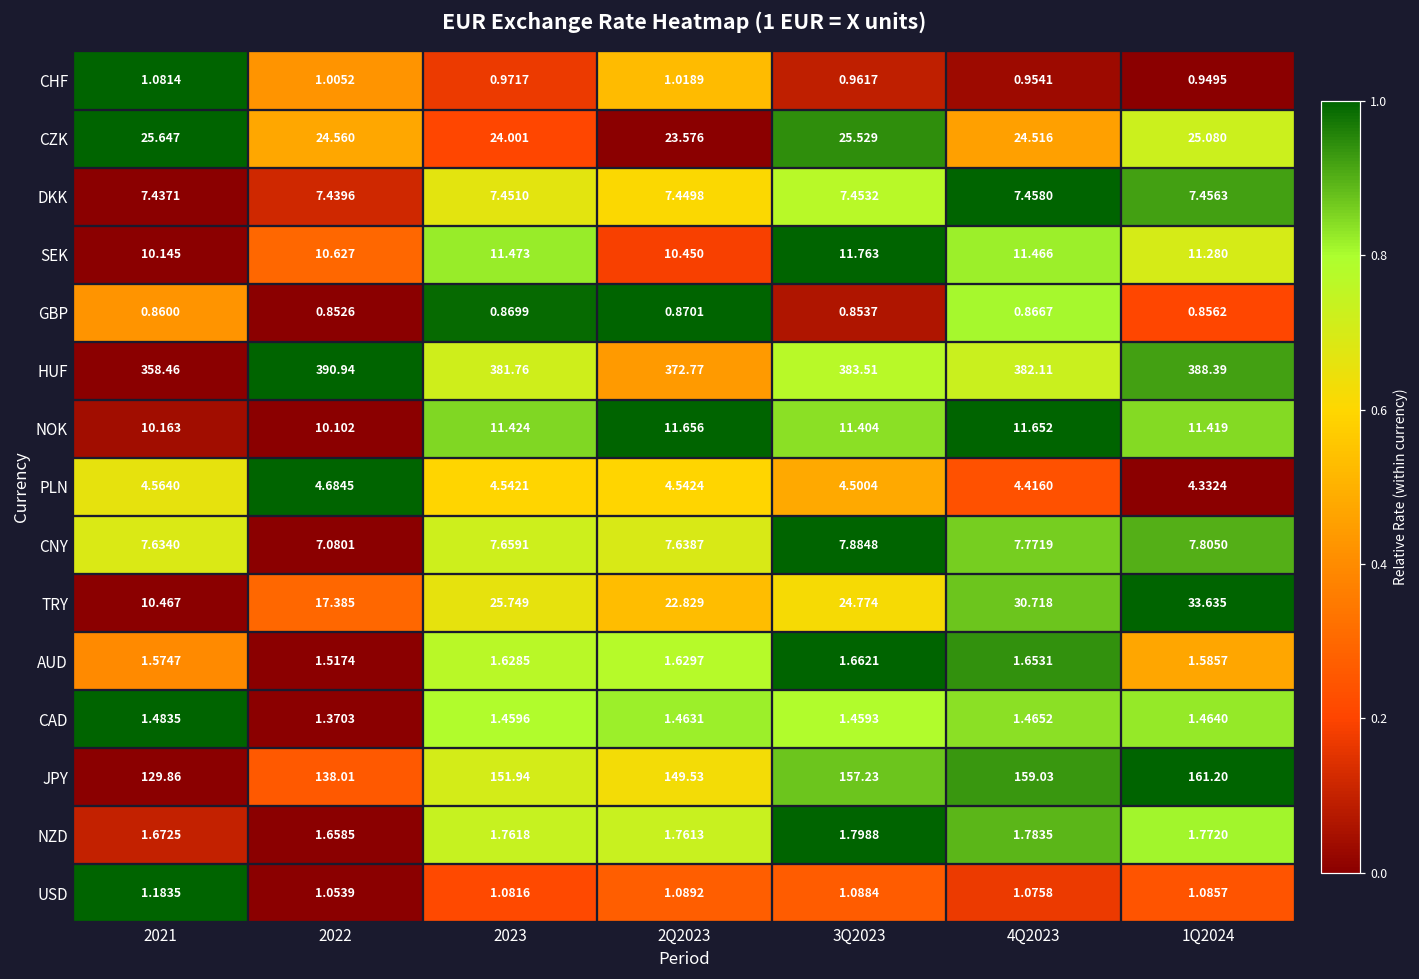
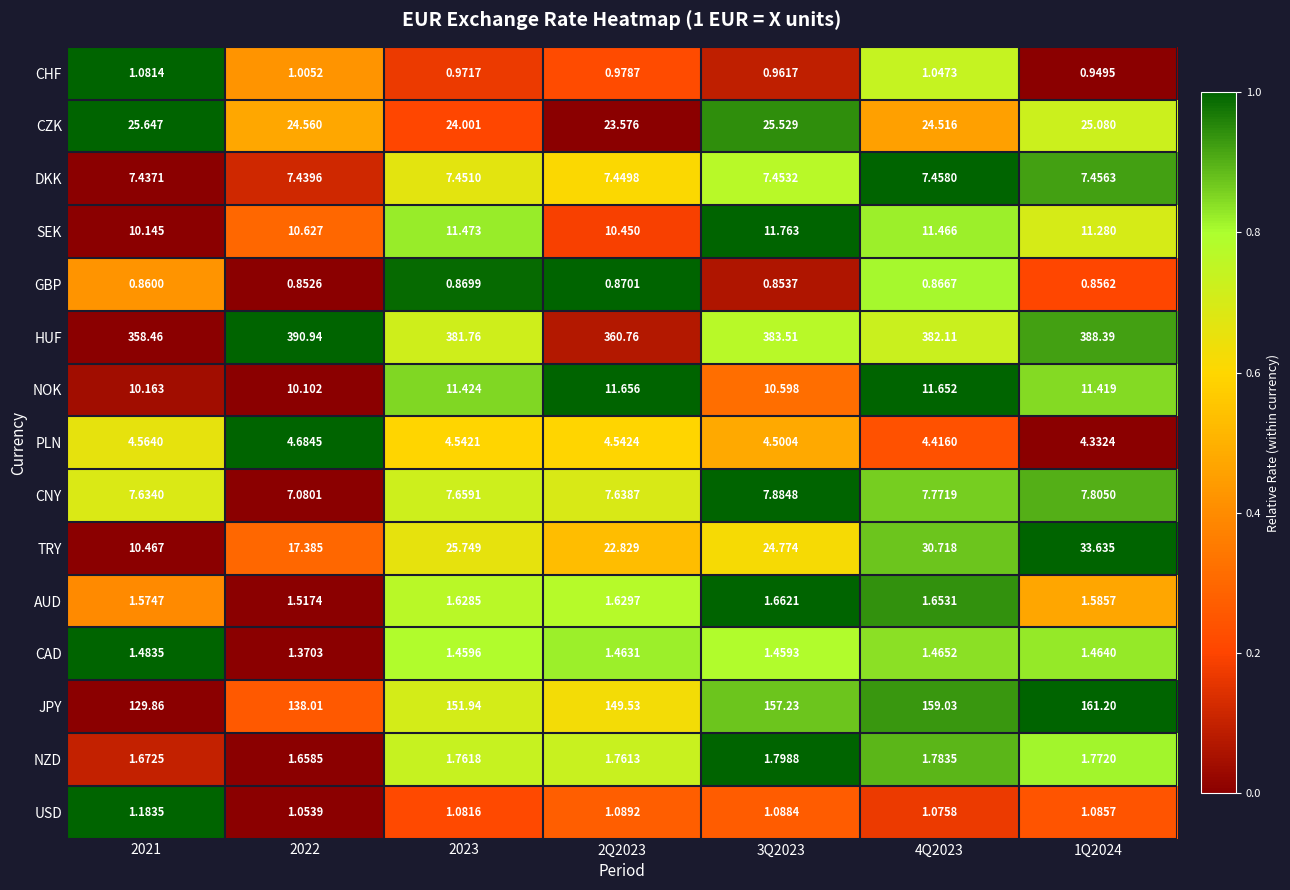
CHF, 2Q2023: 1.0189 -> 0.9787
CHF, 4Q2023: 0.9541 -> 1.0473
HUF, 2Q2023: 372.77 -> 360.76
NOK, 3Q2023: 11.404 -> 10.598
